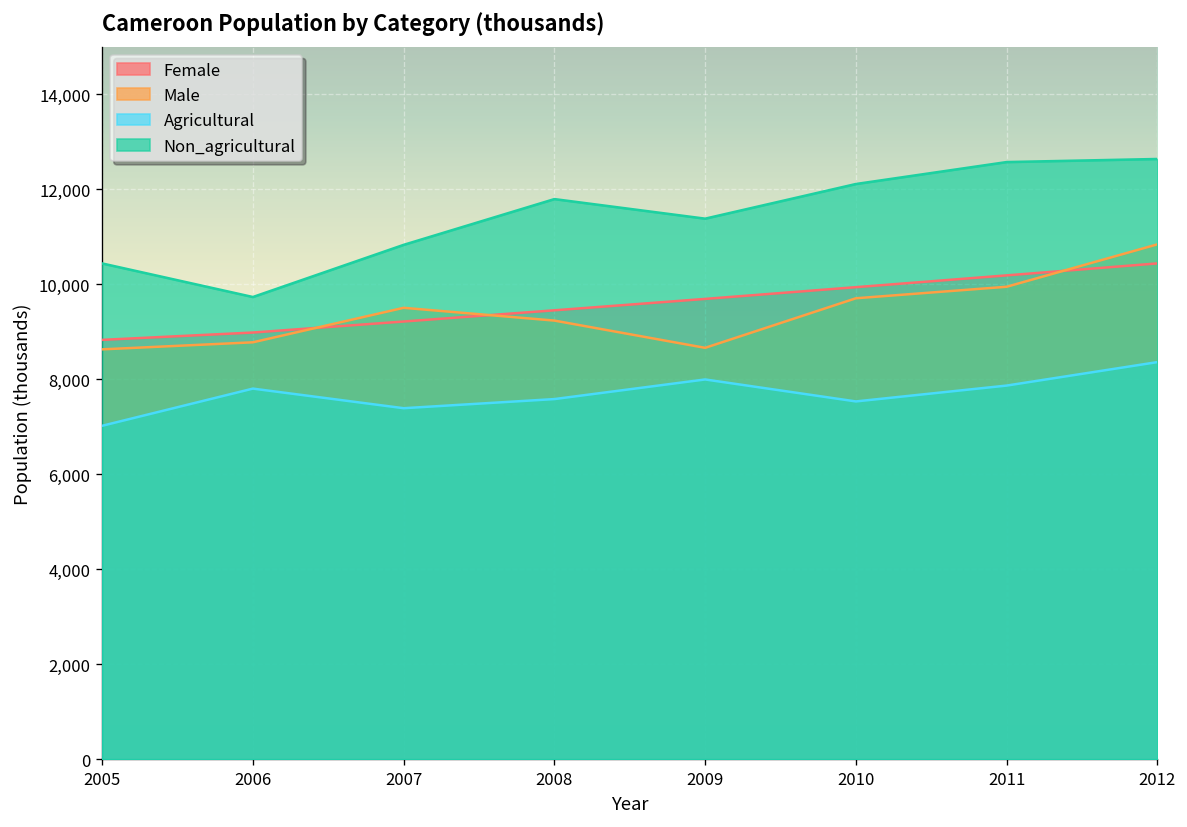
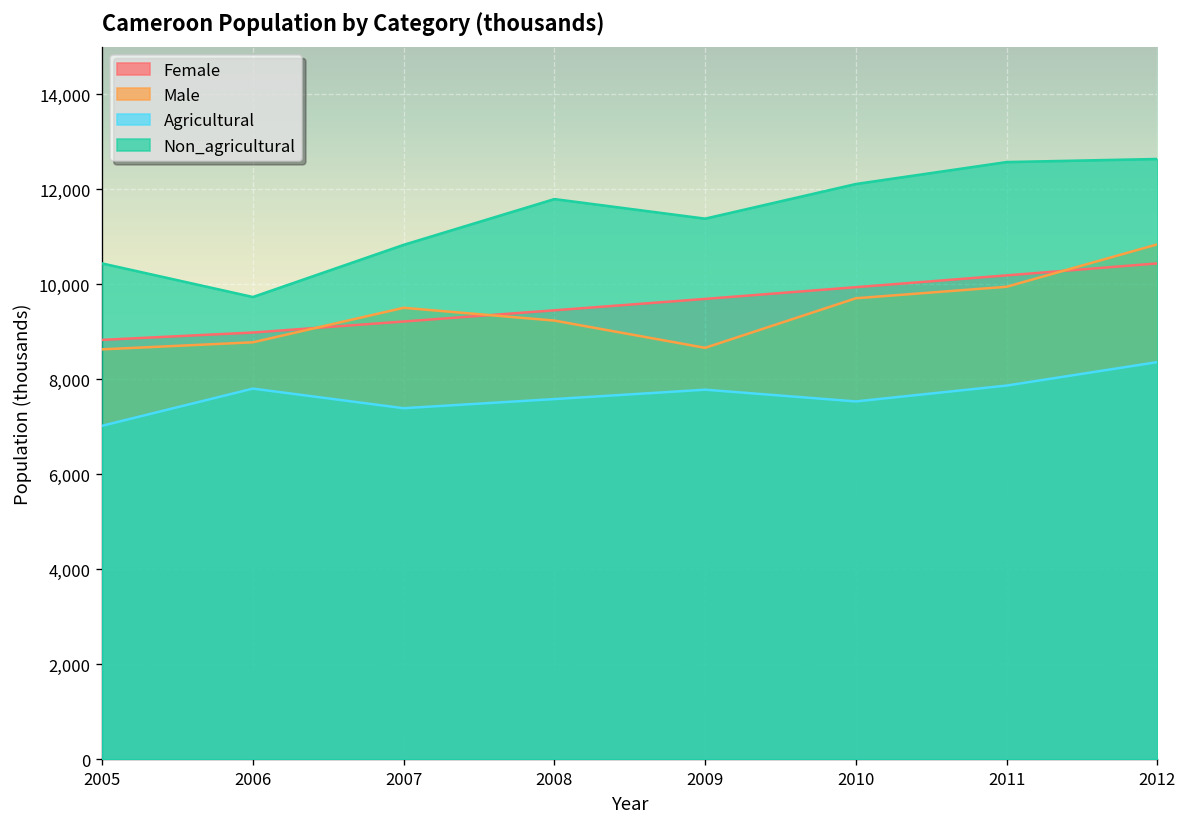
Agricultural, 2009: 8,000 -> 7,800
